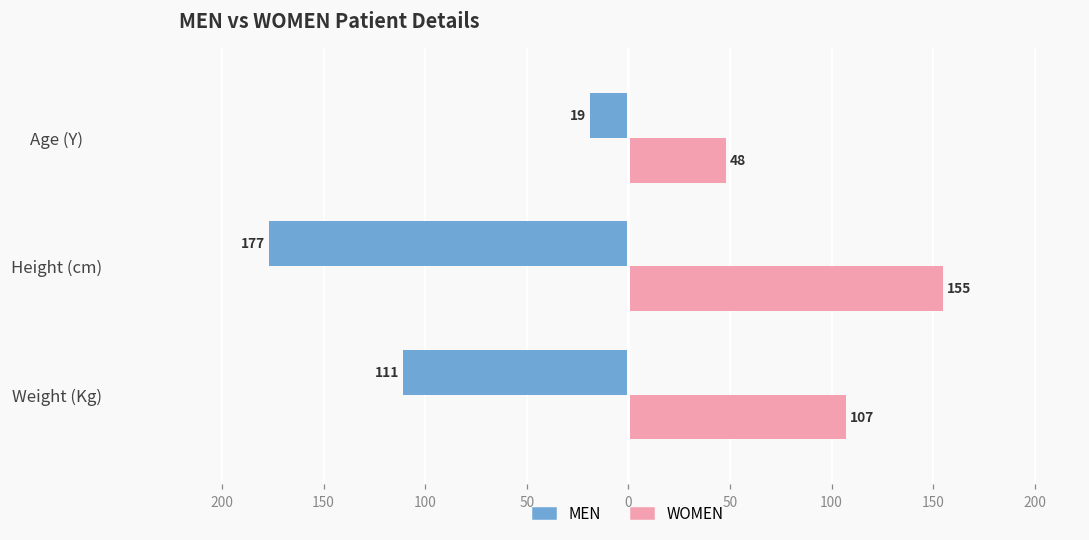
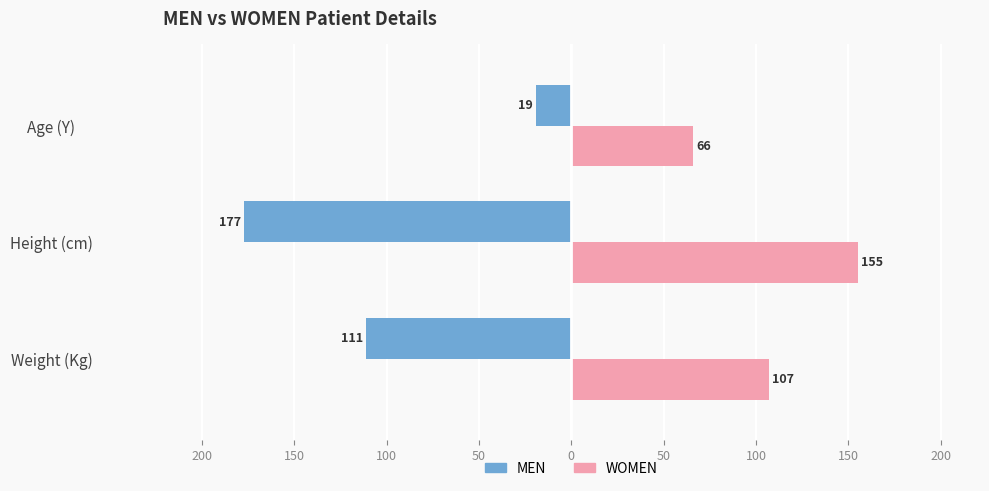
WOMEN, Age (Y): 48 -> 66
